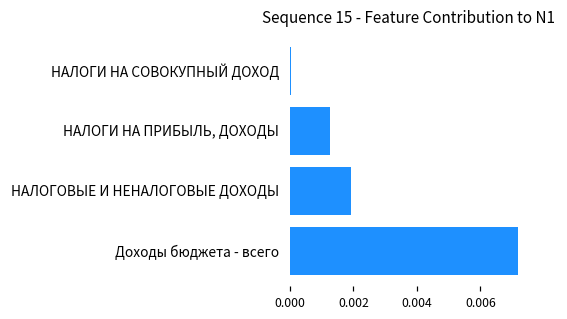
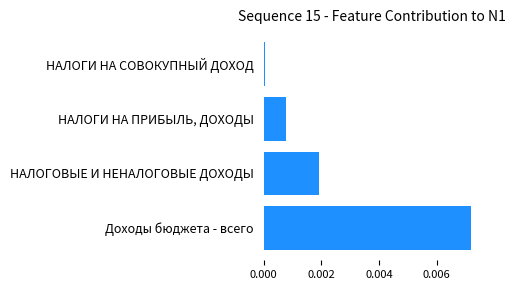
НАЛОГИ НА ПРИБЫЛЬ, ДОХОДЫ: 0.0013 -> 0.0008
